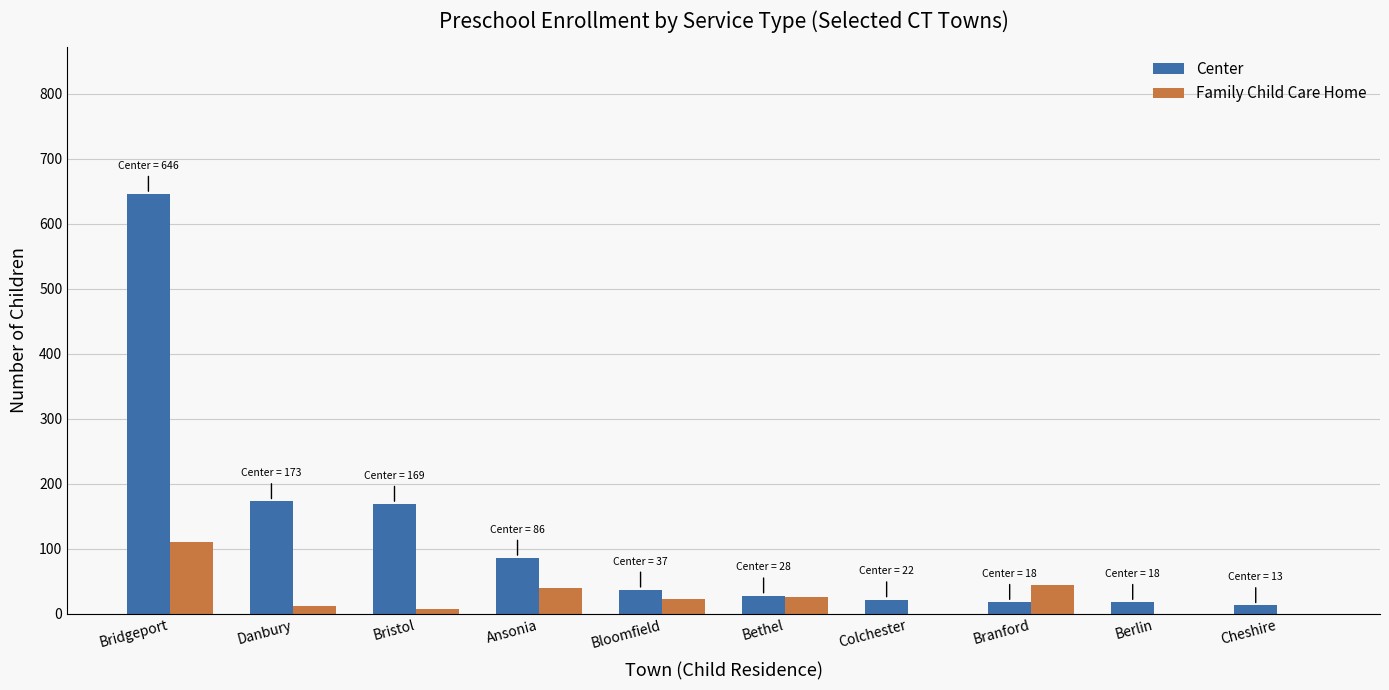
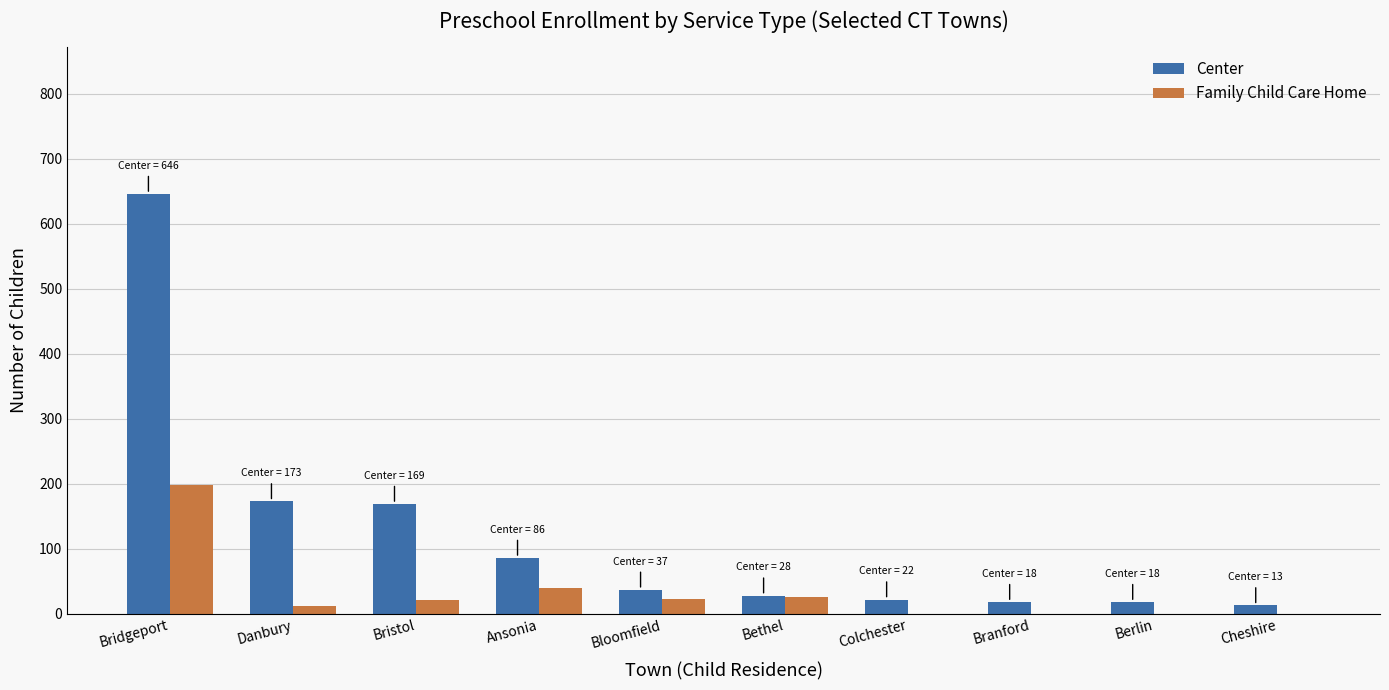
Family Child Care Home, Bridgeport: 110 -> 200
Family Child Care Home, Bristol: 10 -> 20
Family Child Care Home, Branford: 50 -> 0
